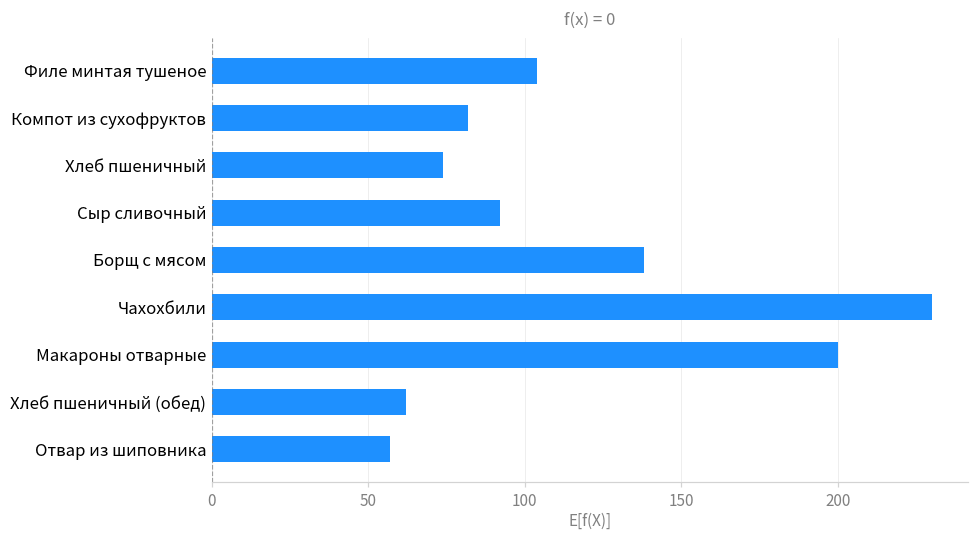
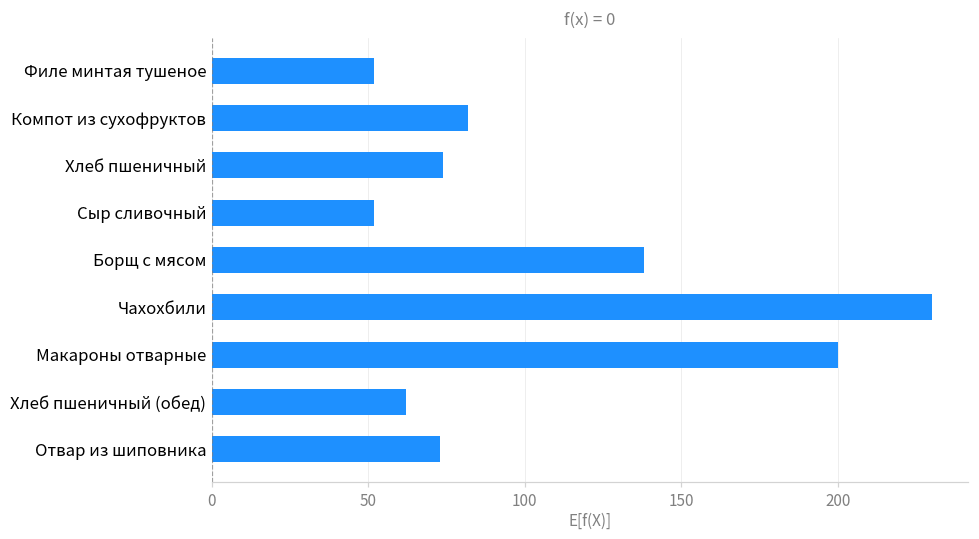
Филе минтая тушеное: 104 -> 52
Сыр сливочный: 92 -> 52
Отвар из шиповника: 57 -> 73
